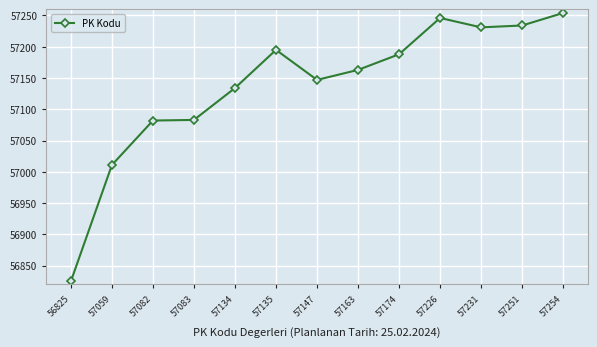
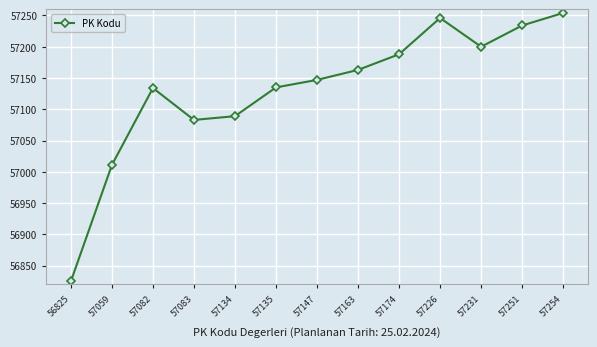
57082: 57080 -> 57130
57134: 57130 -> 57090
57135: 57200 -> 57140
57231: 57230 -> 57200
